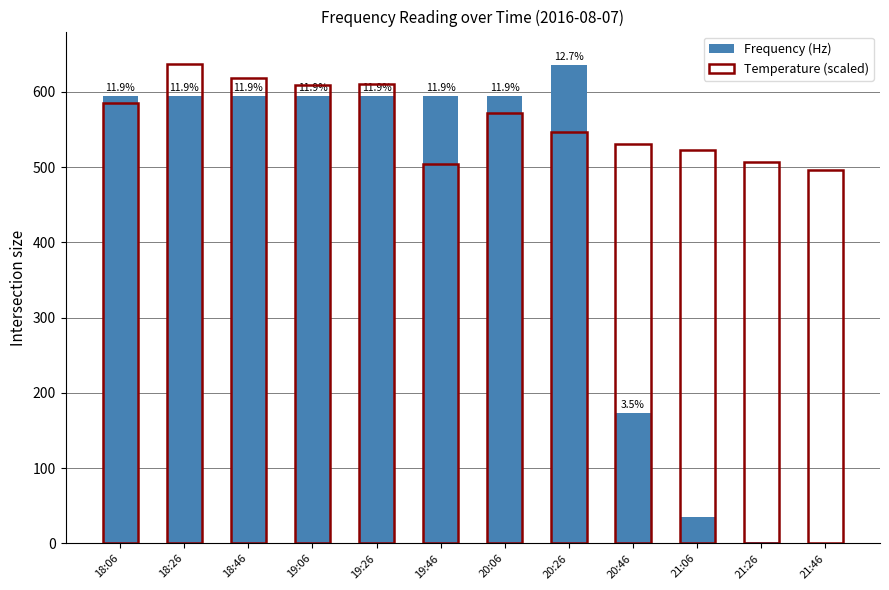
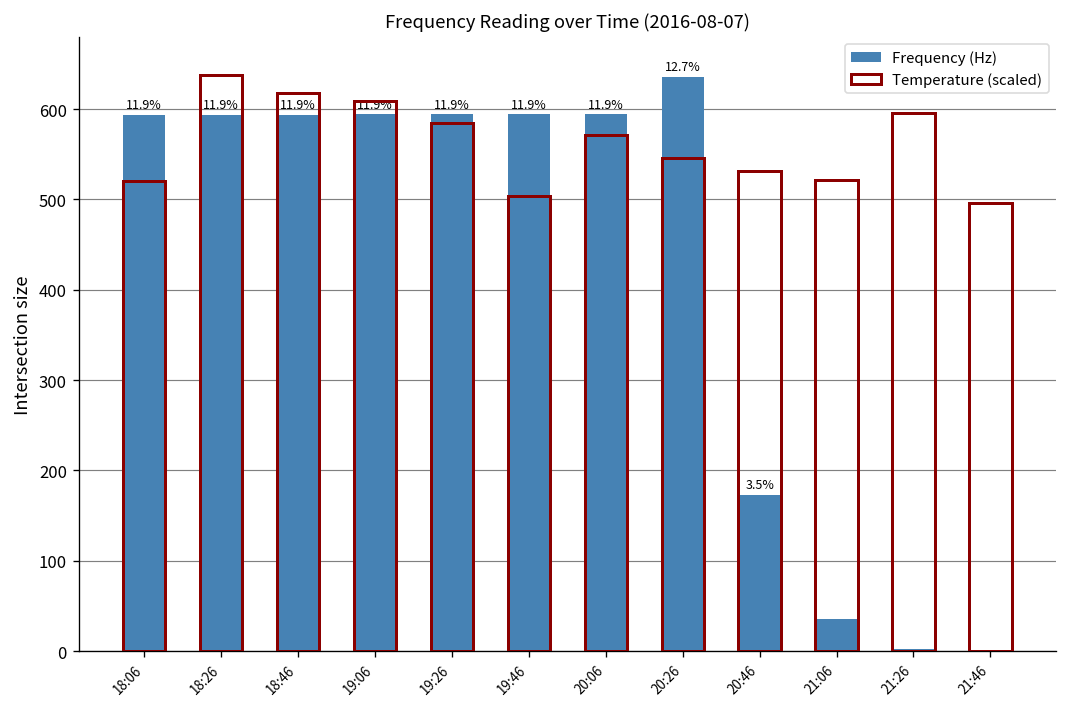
Temperature (scaled), 18:06: 590 -> 520
Temperature (scaled), 19:26: 610 -> 590
Temperature (scaled), 21:26: 510 -> 600
